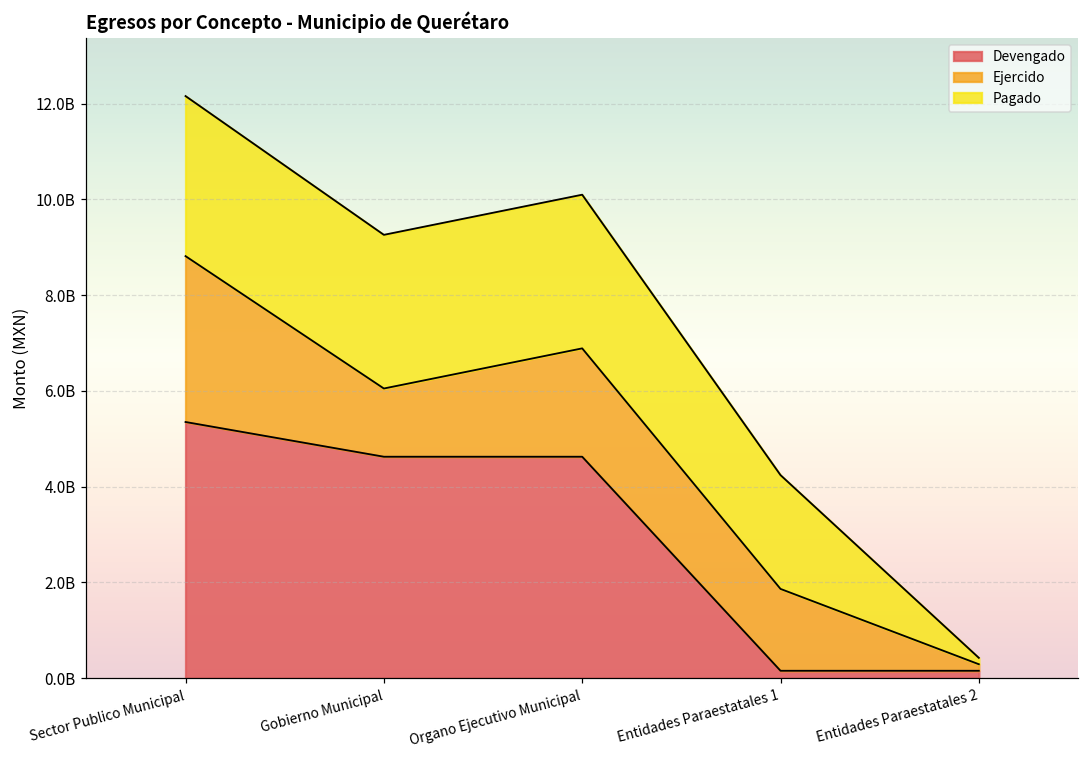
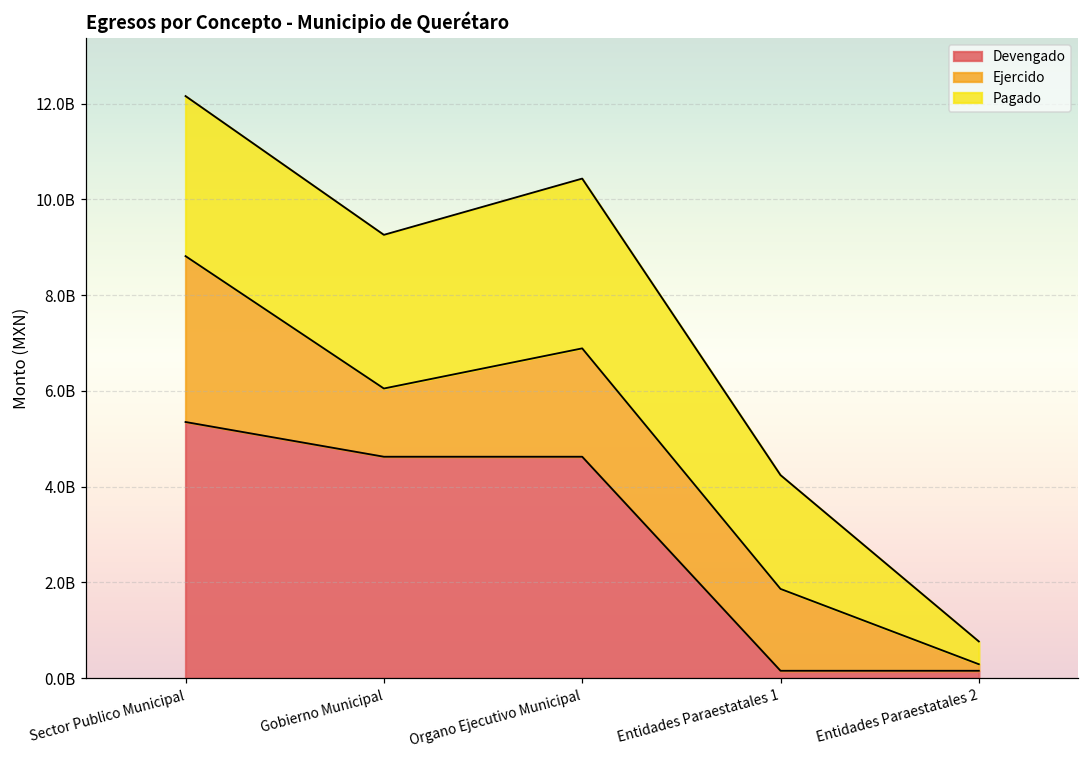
Pagado, Organo Ejecutivo Municipal: 3200000000 -> 3500000000
Pagado, Entidades Paraestatales 2: 100000000 -> 500000000
